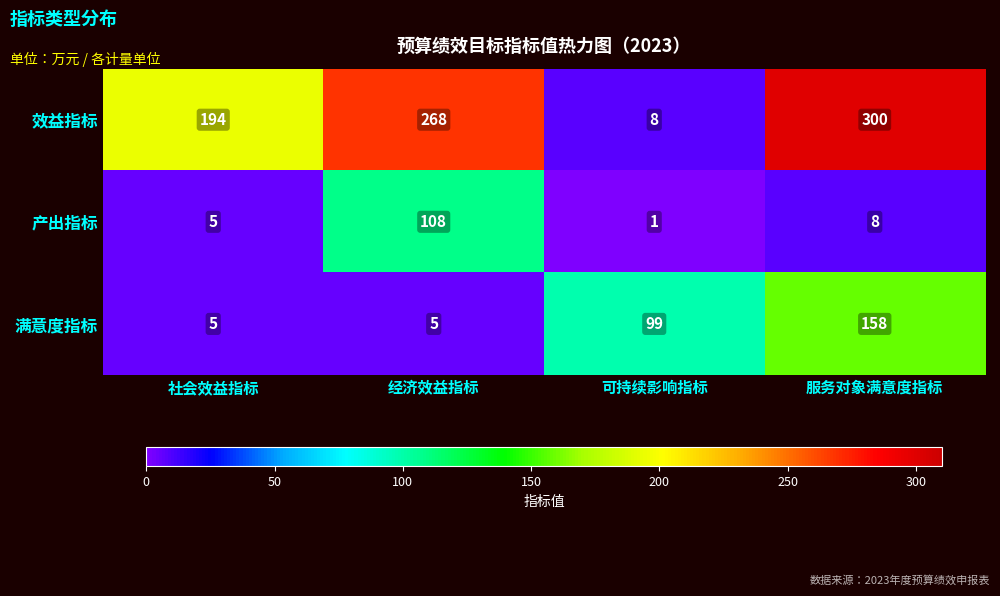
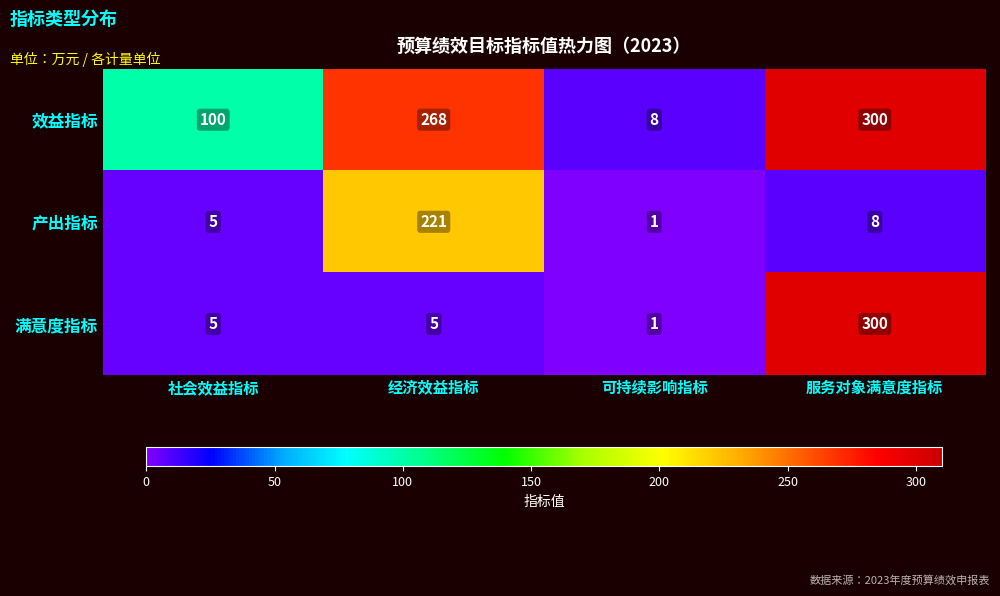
效益指标, 社会效益指标: 194 -> 100
产出指标, 经济效益指标: 108 -> 221
满意度指标, 可持续影响指标: 99 -> 1
满意度指标, 服务对象满意度指标: 158 -> 300
